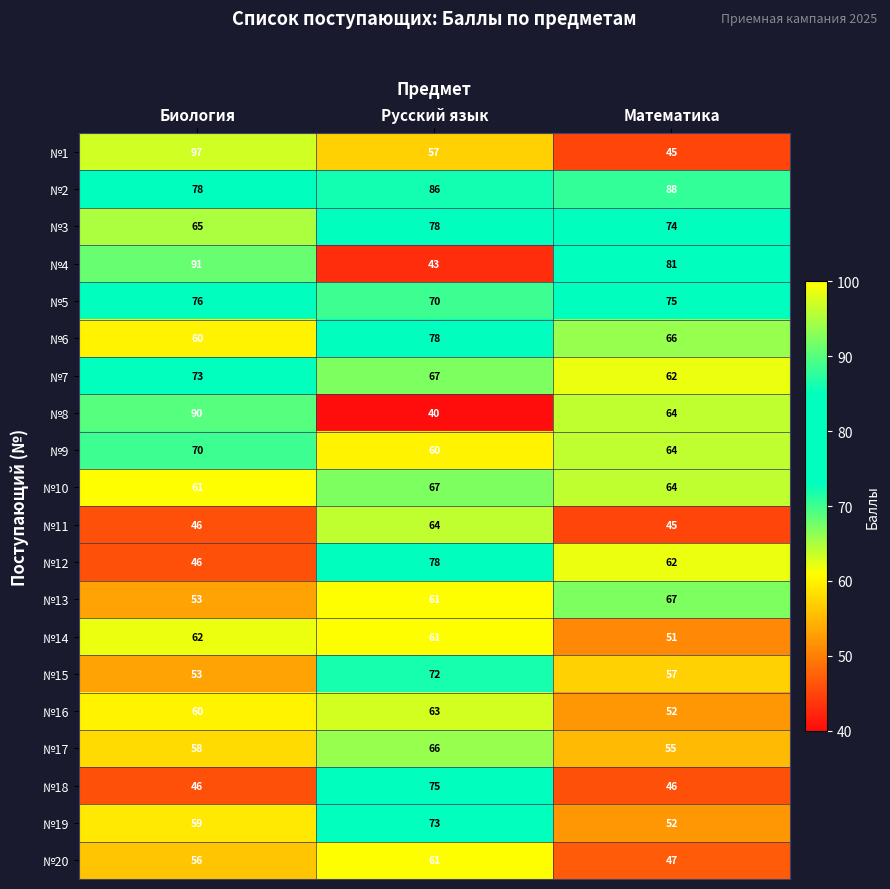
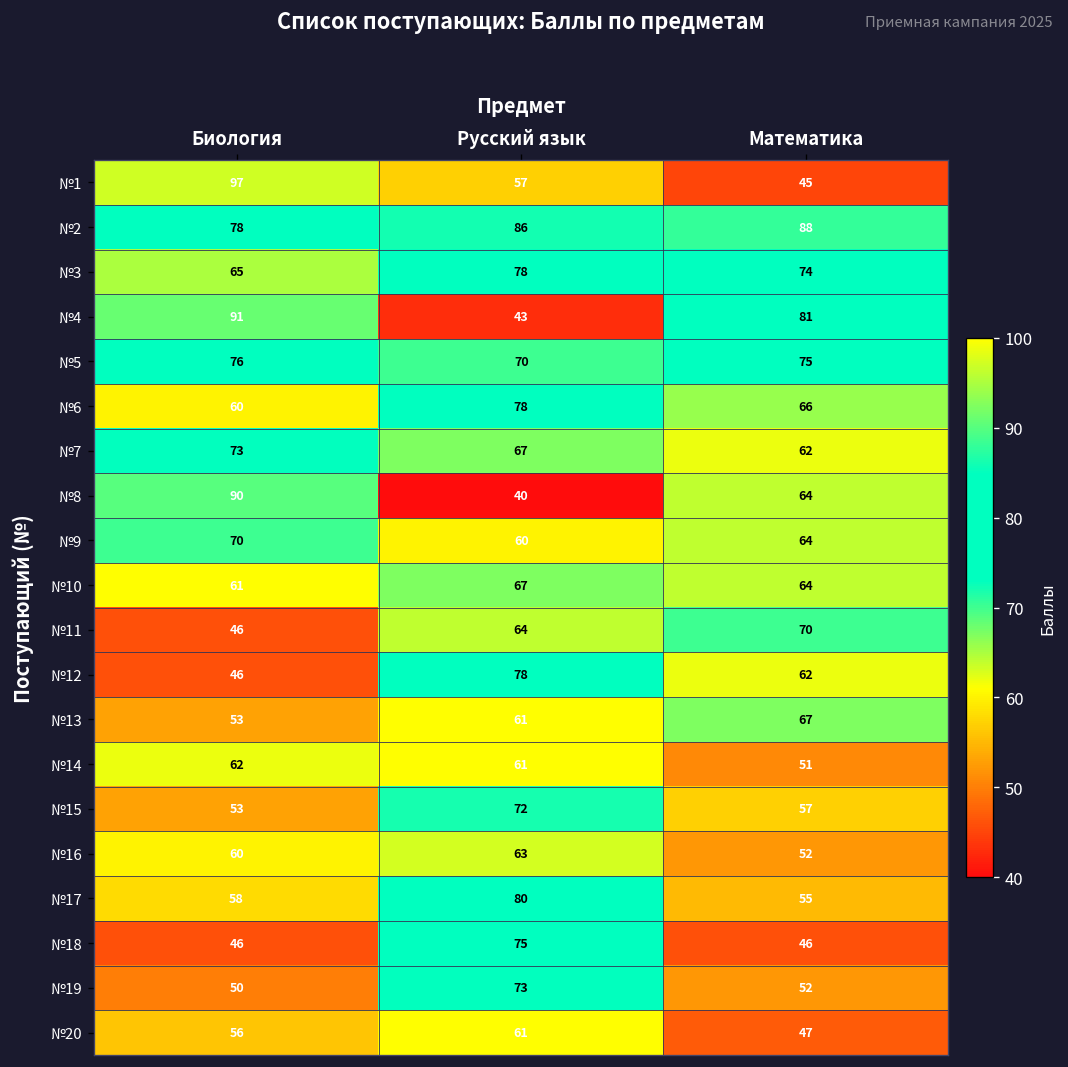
№11, Математика: 45 -> 70
№17, Русский язык: 66 -> 80
№19, Биология: 59 -> 50
